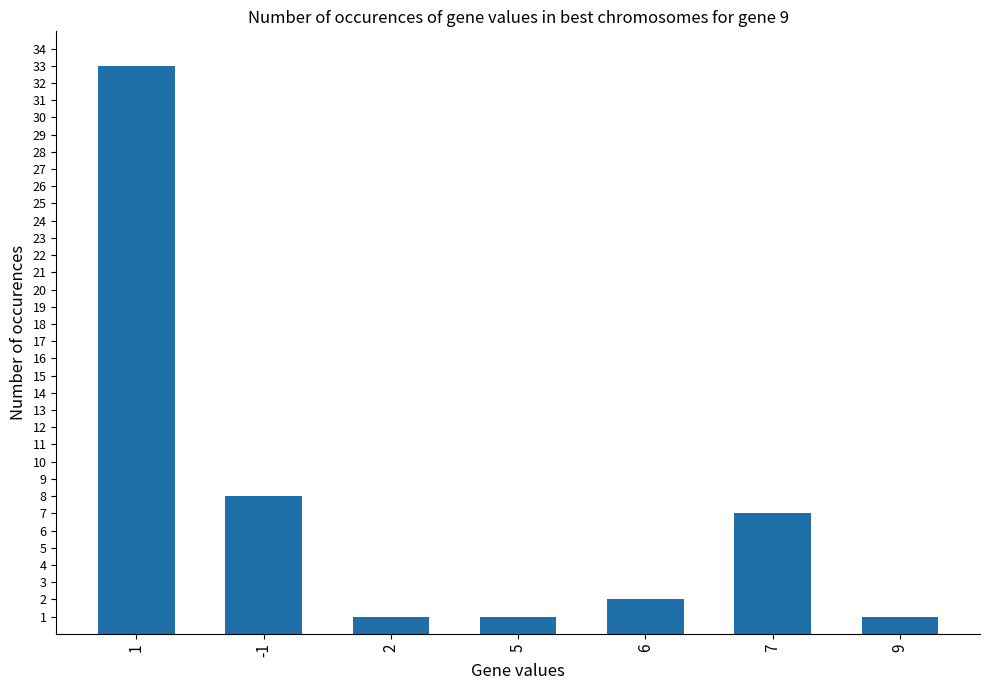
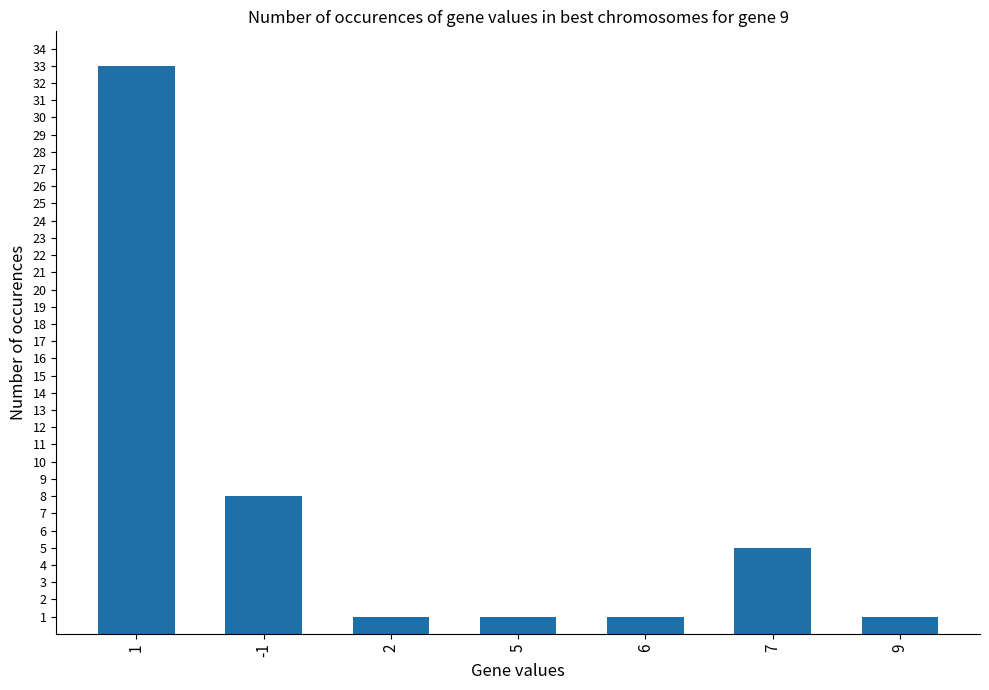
6: 2 -> 1
7: 7 -> 5
